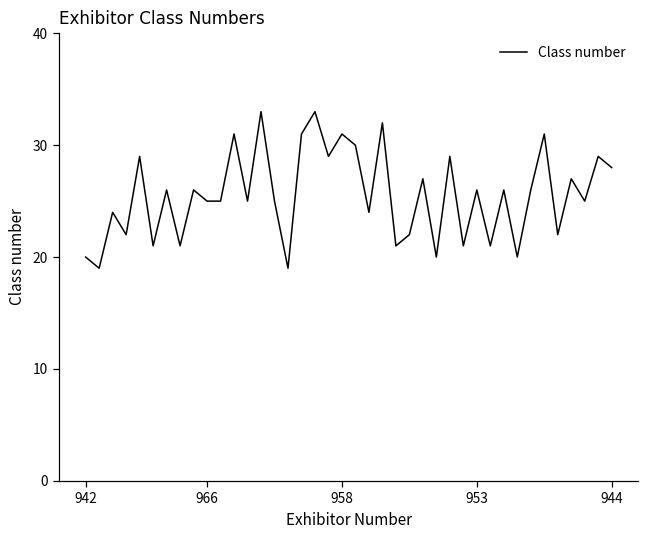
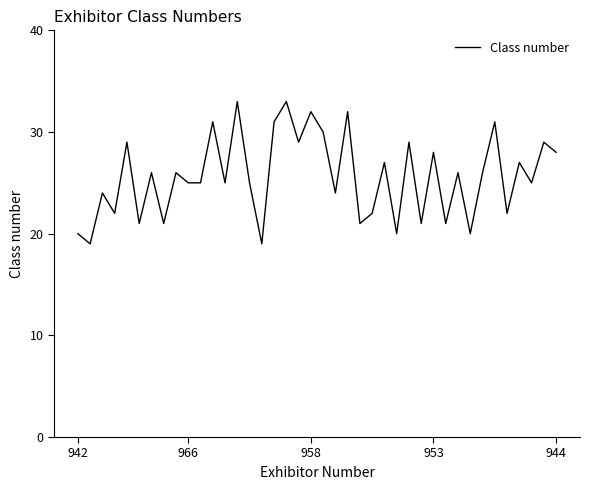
958: 31 -> 32
953: 26 -> 28
